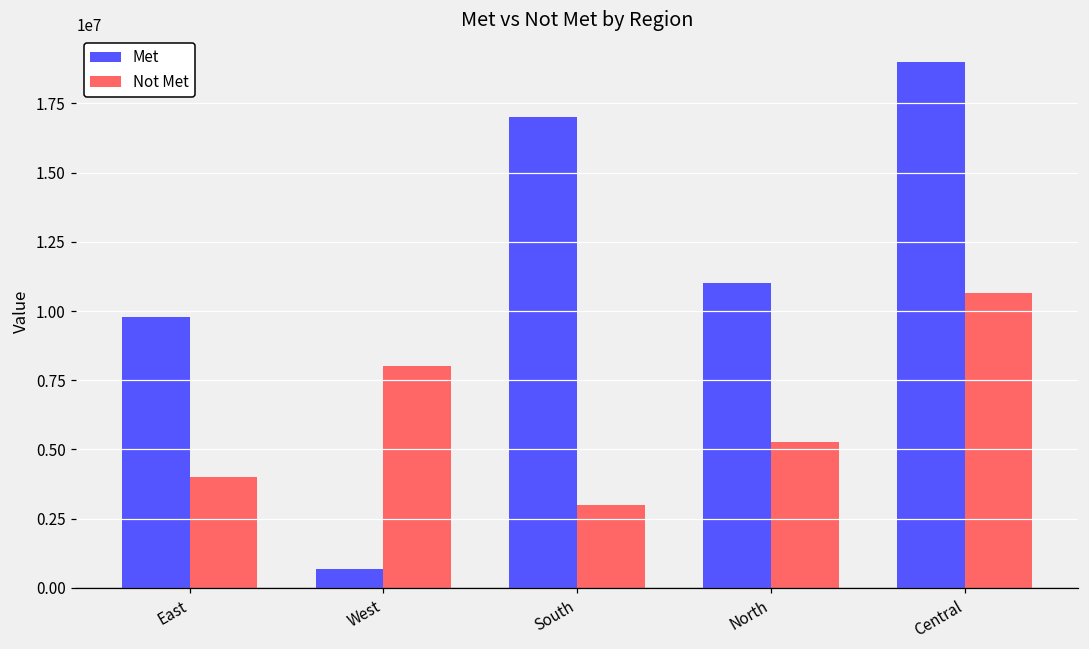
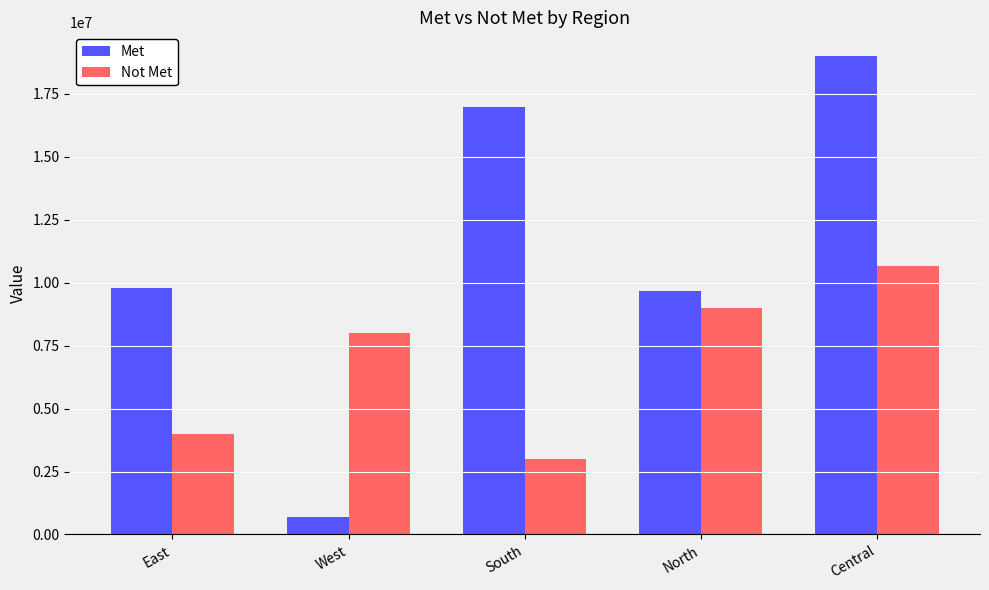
Met, North: 11000000 -> 9700000
Not Met, North: 5300000 -> 9000000
